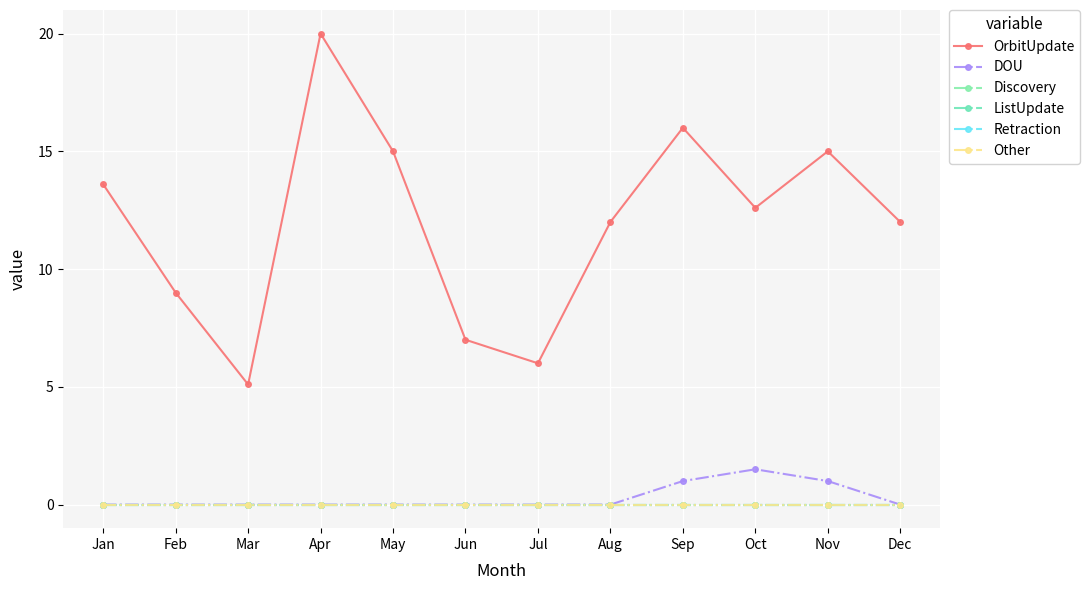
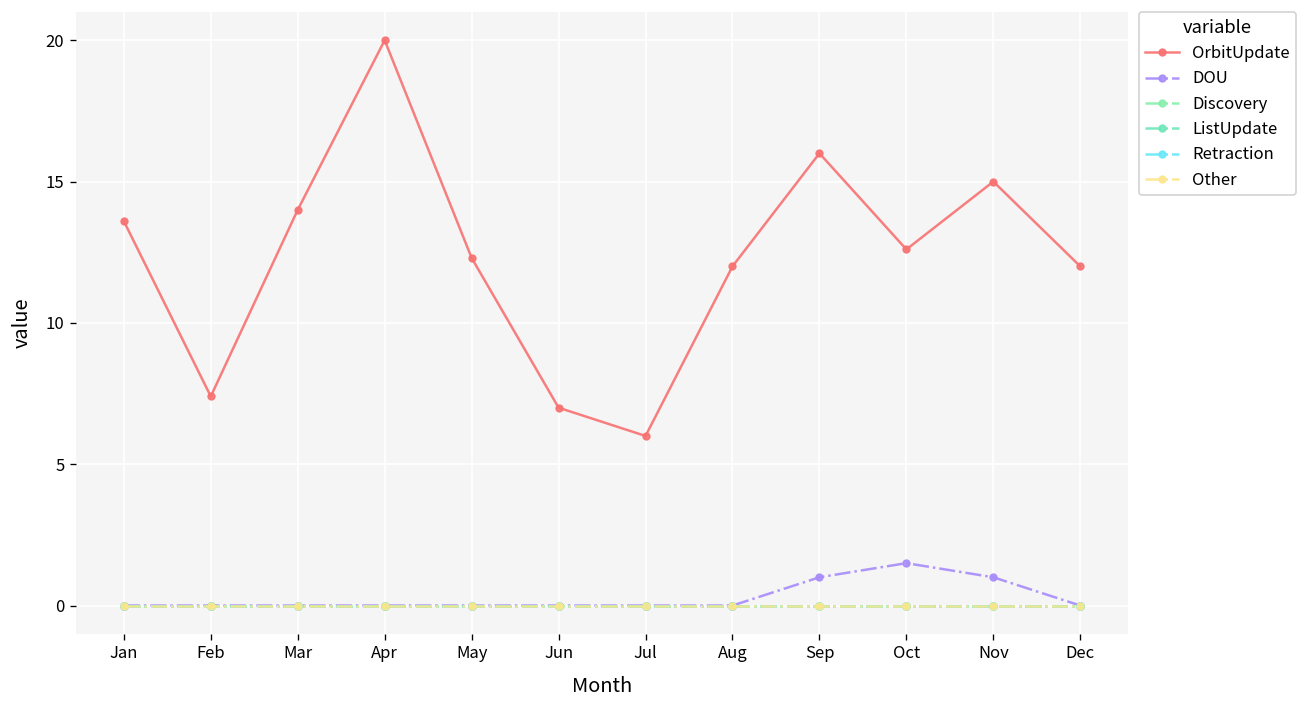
OrbitUpdate, Feb: 9.0 -> 7.4
OrbitUpdate, Mar: 5.1 -> 14.0
OrbitUpdate, May: 15.0 -> 12.3
